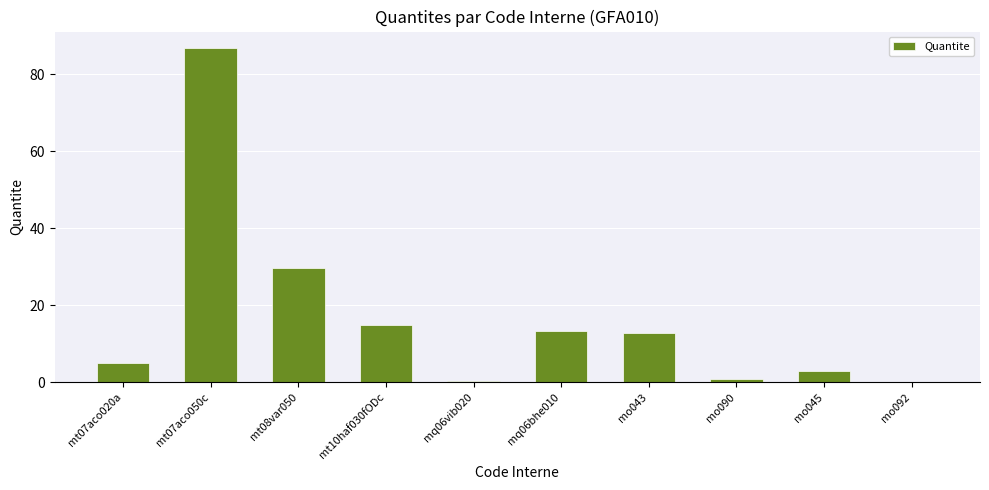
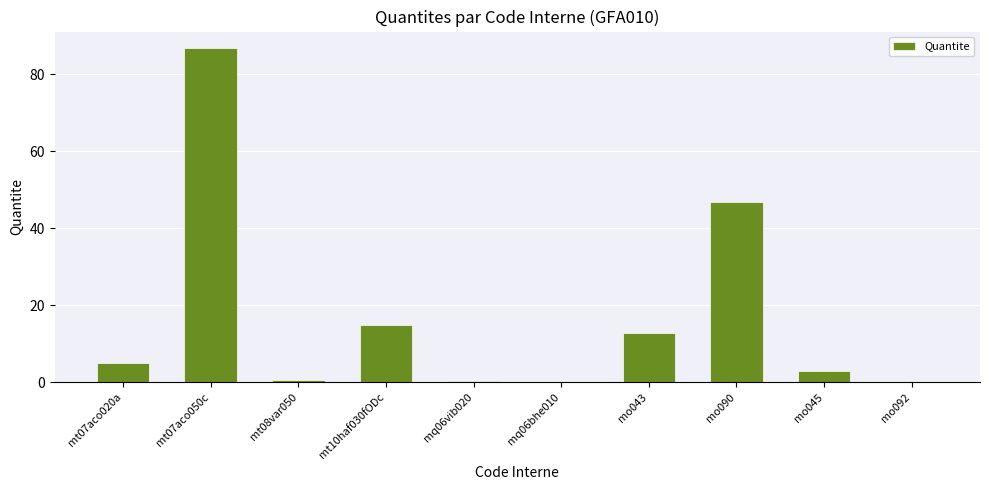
mt08var050: 30 -> 0
mq06bhe010: 13 -> 0
mo090: 1 -> 47
